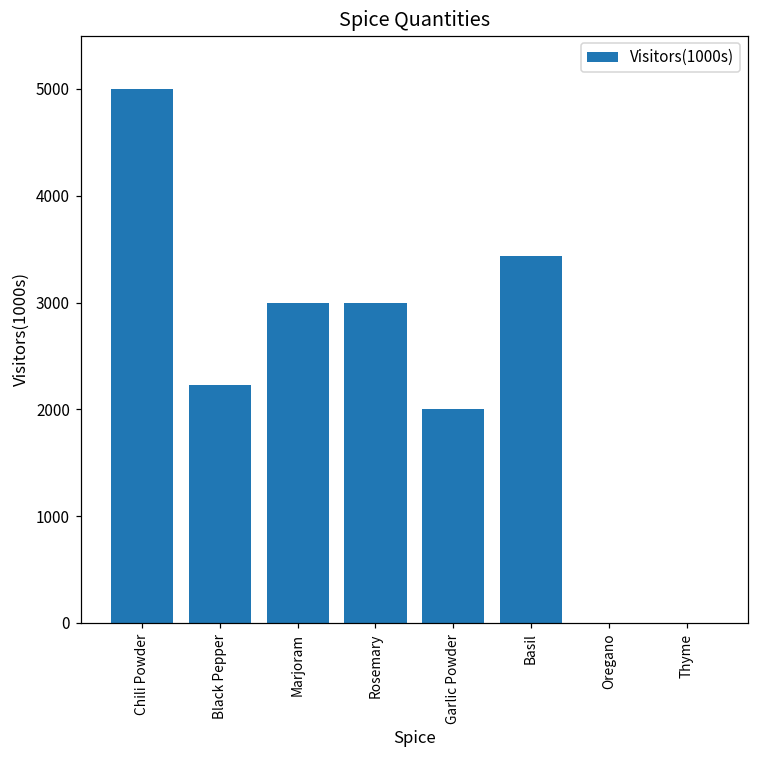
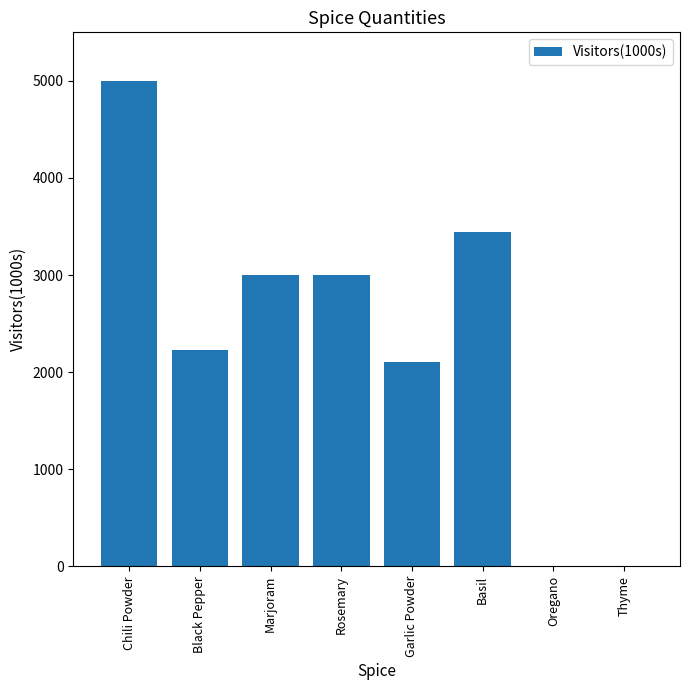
Garlic Powder: 2000 -> 2100
